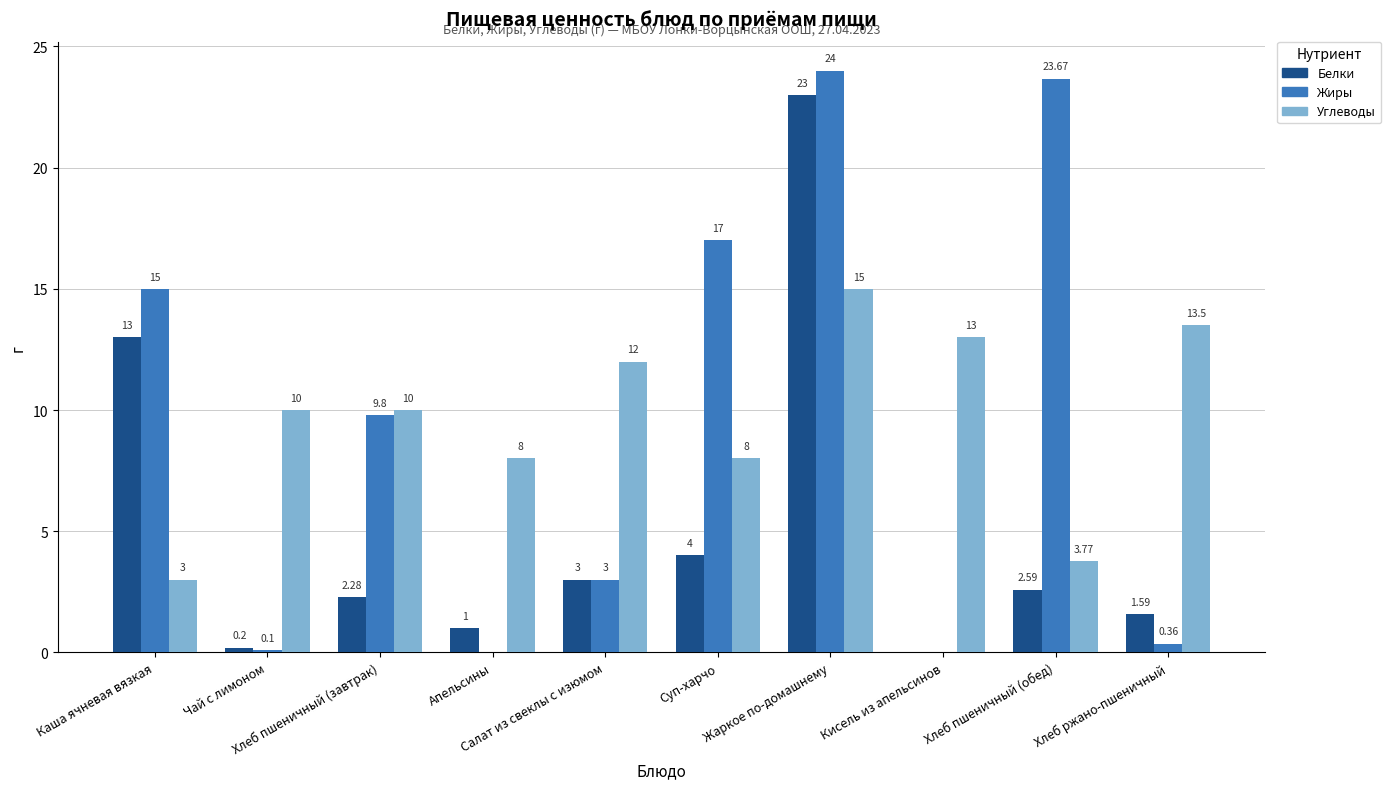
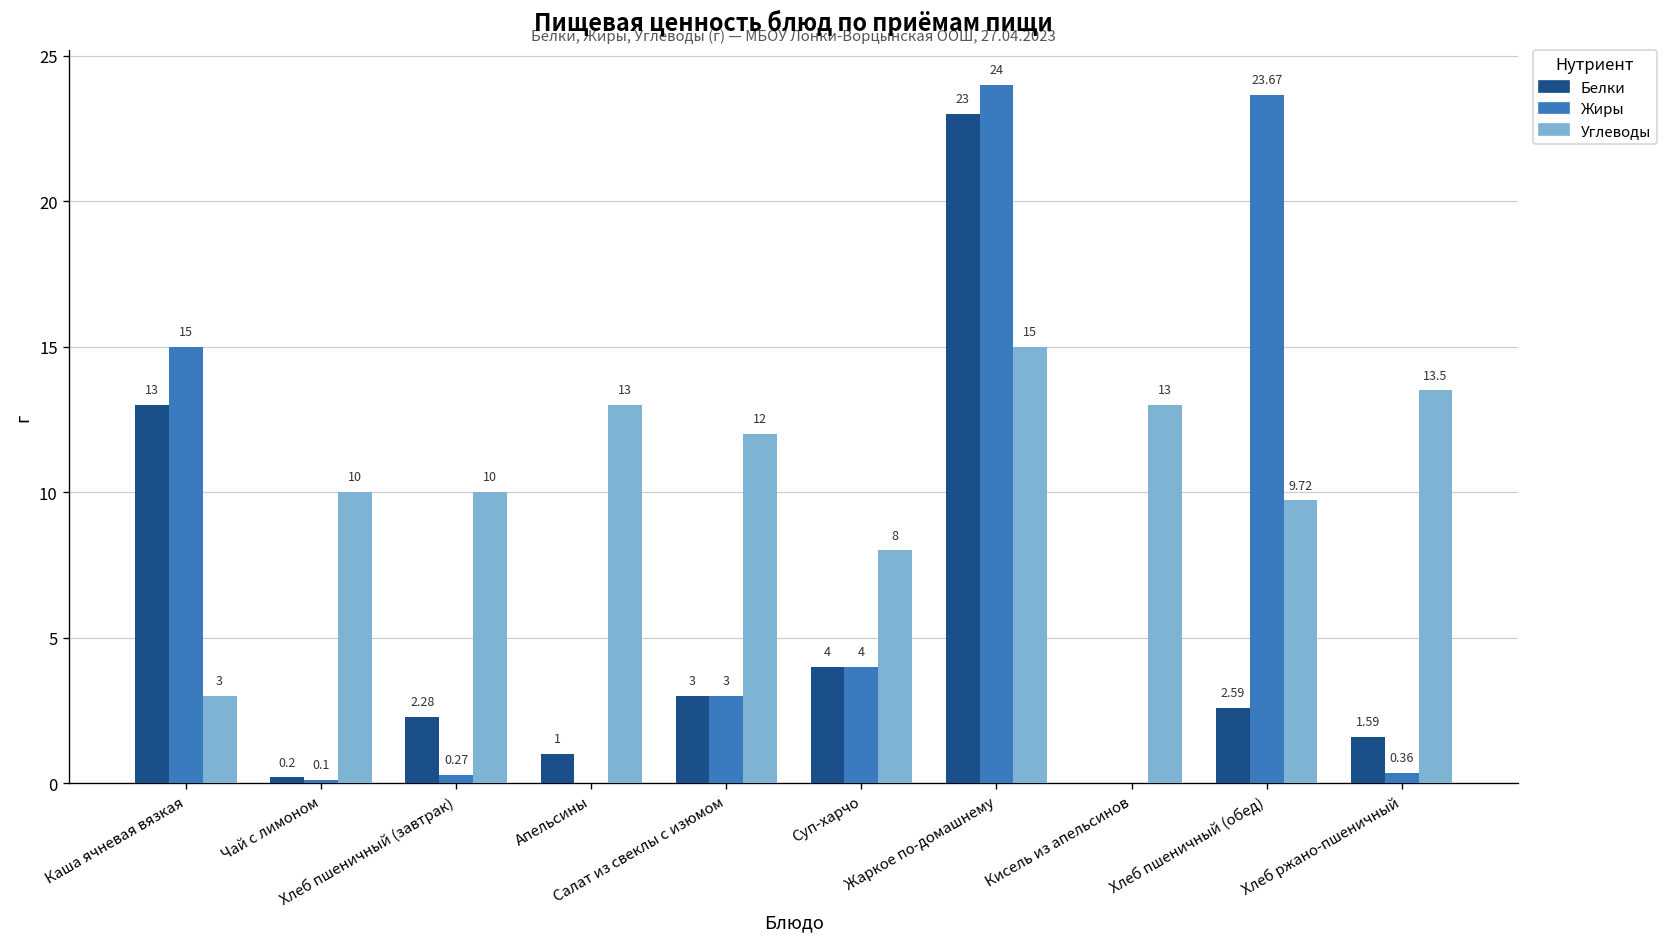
Жиры, Хлеб пшеничный (завтрак): 9.8 -> 0.27
Углеводы, Апельсины: 8 -> 13
Жиры, Суп-харчо: 17 -> 4
Углеводы, Хлеб пшеничный (обед): 3.77 -> 9.72
